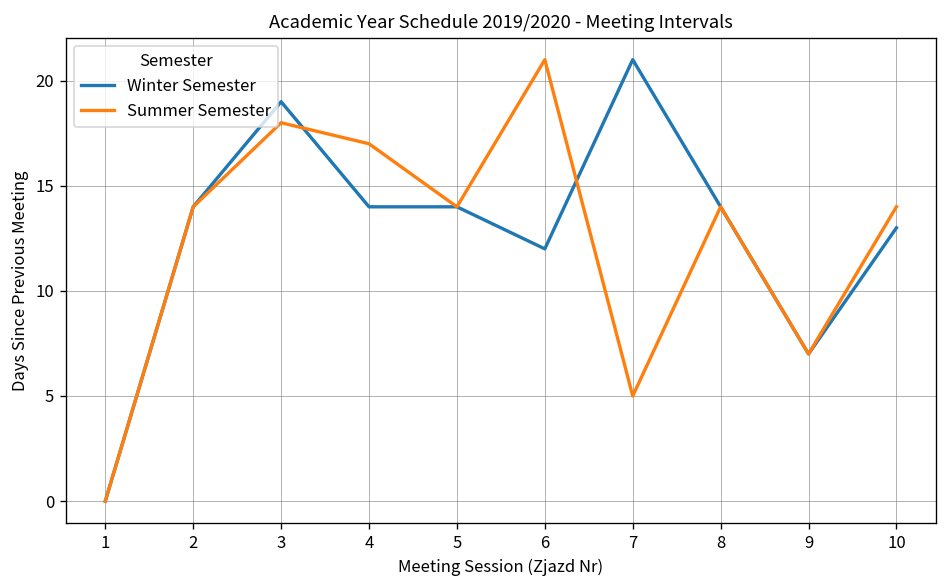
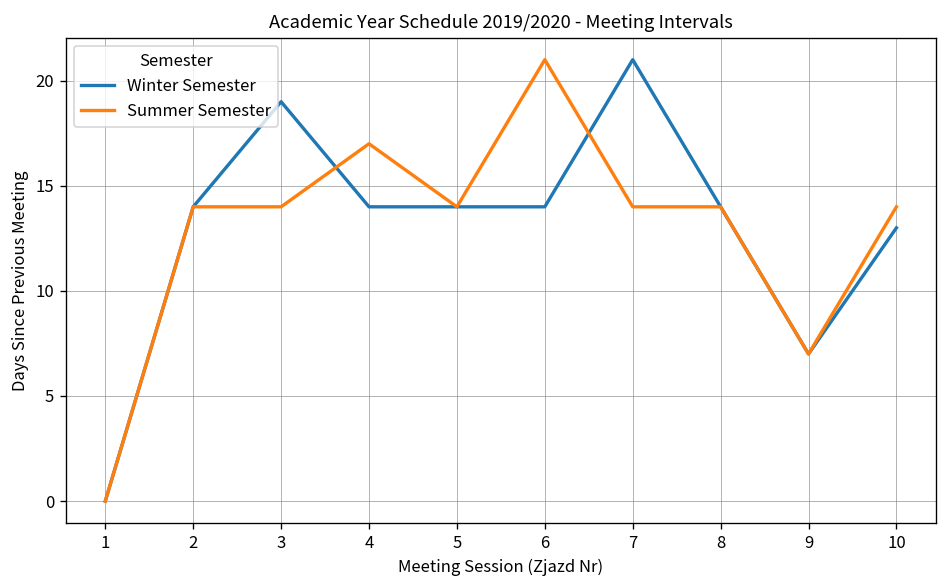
Summer Semester, 3: 18 -> 14
Winter Semester, 6: 12 -> 14
Summer Semester, 7: 5 -> 14
